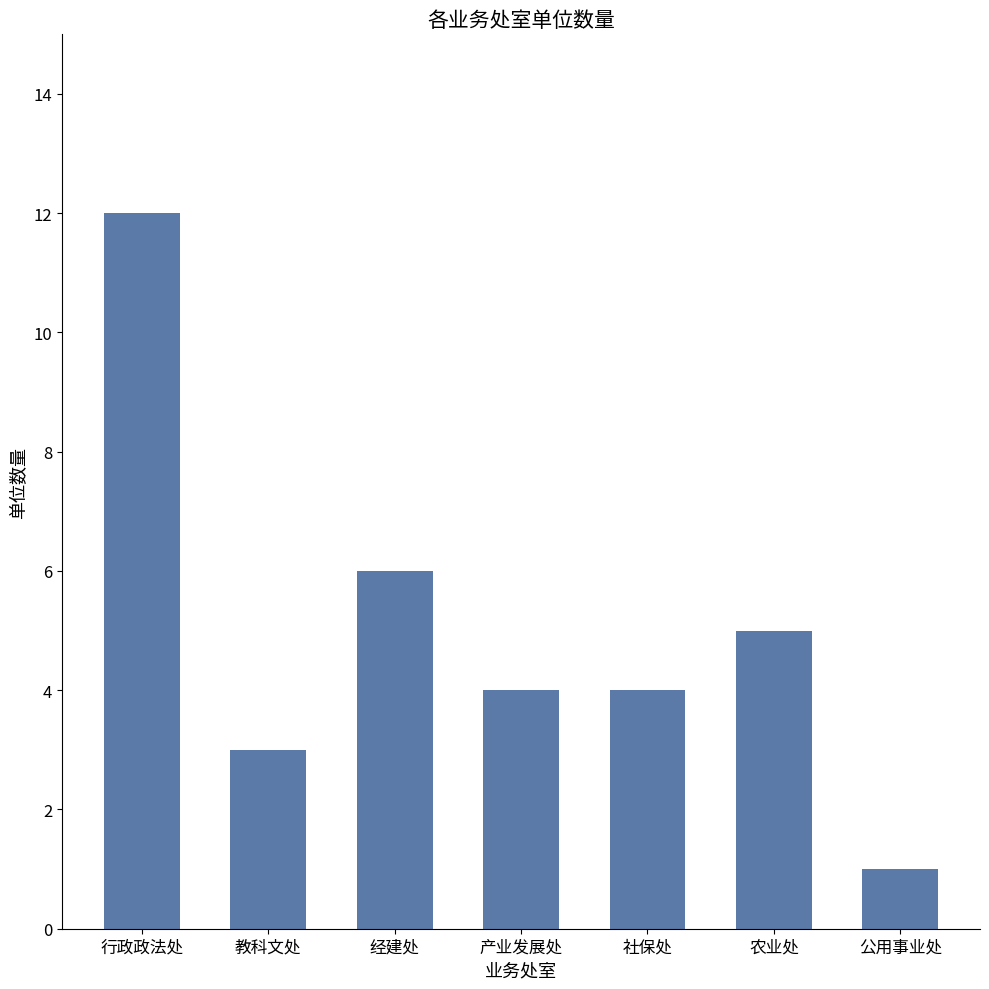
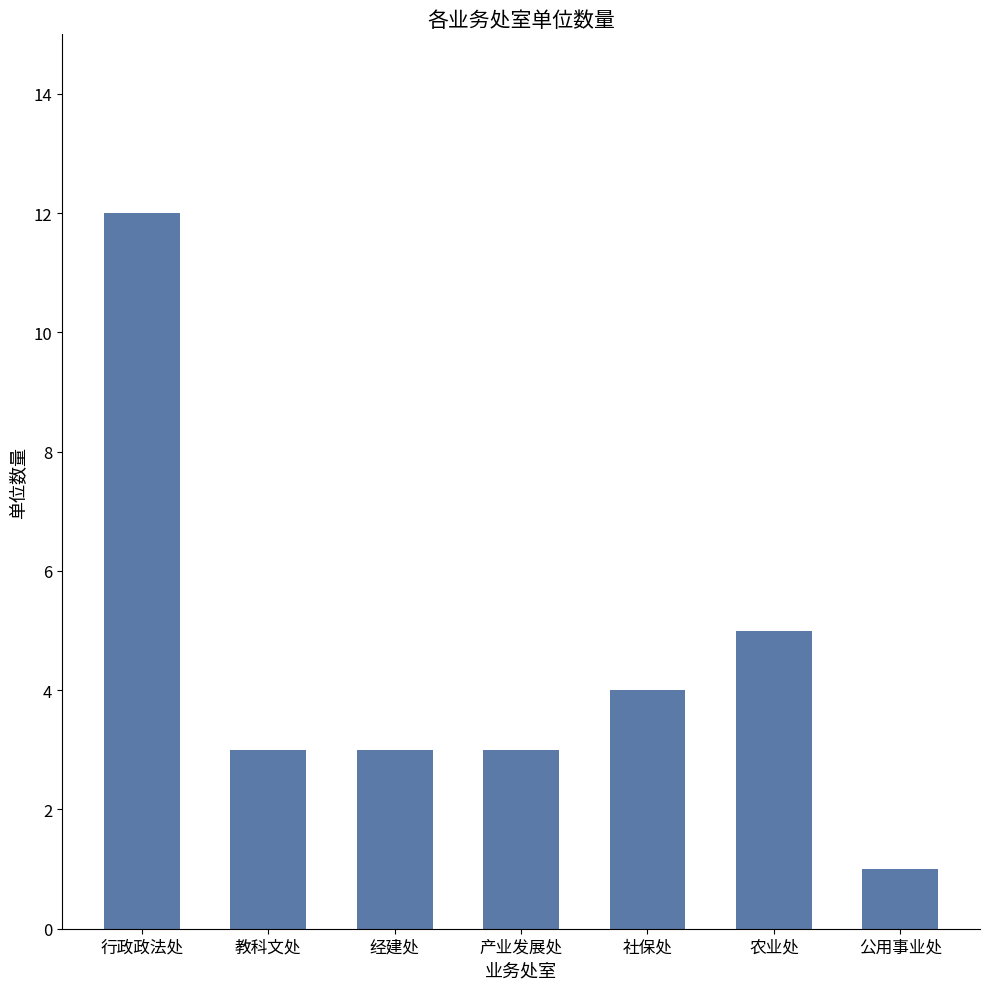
经建处: 6 -> 3
产业发展处: 4 -> 3
